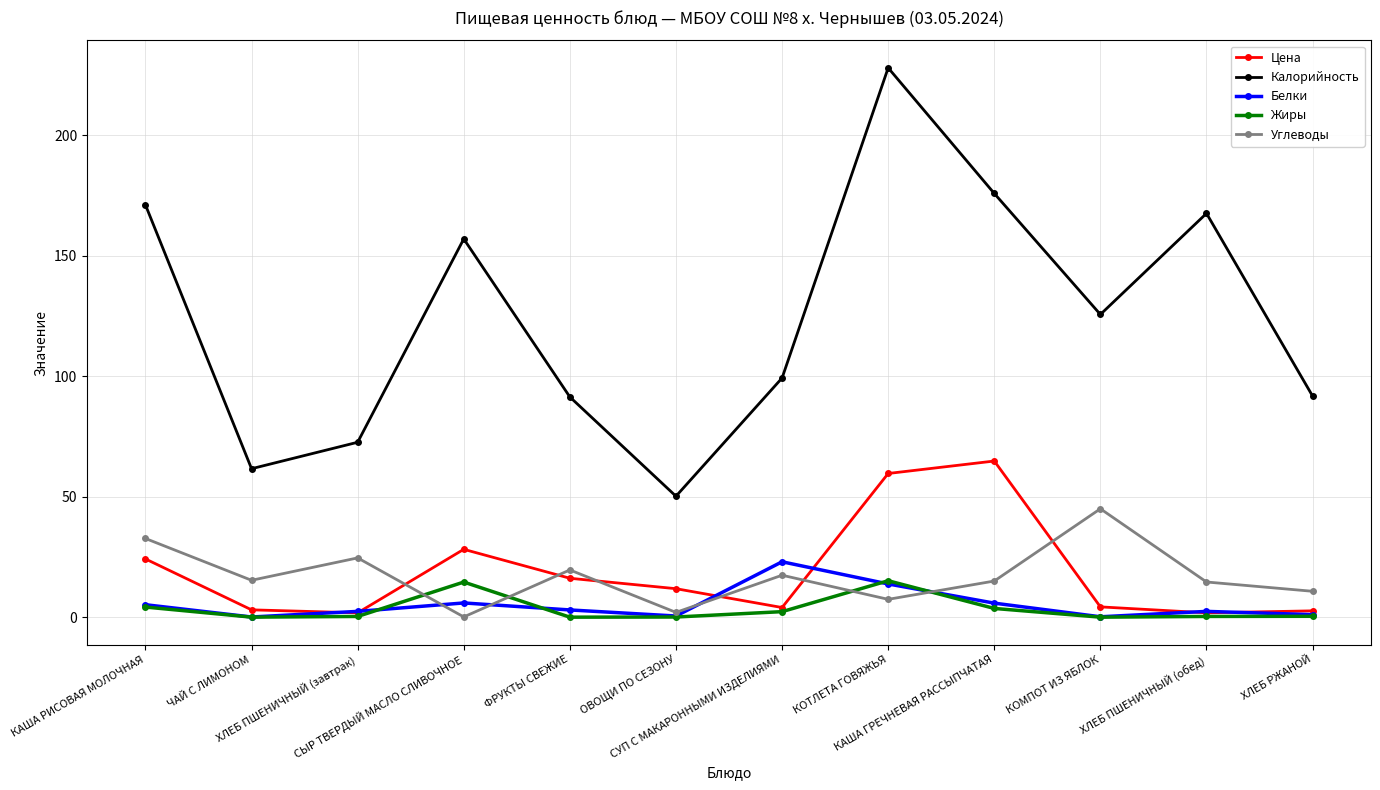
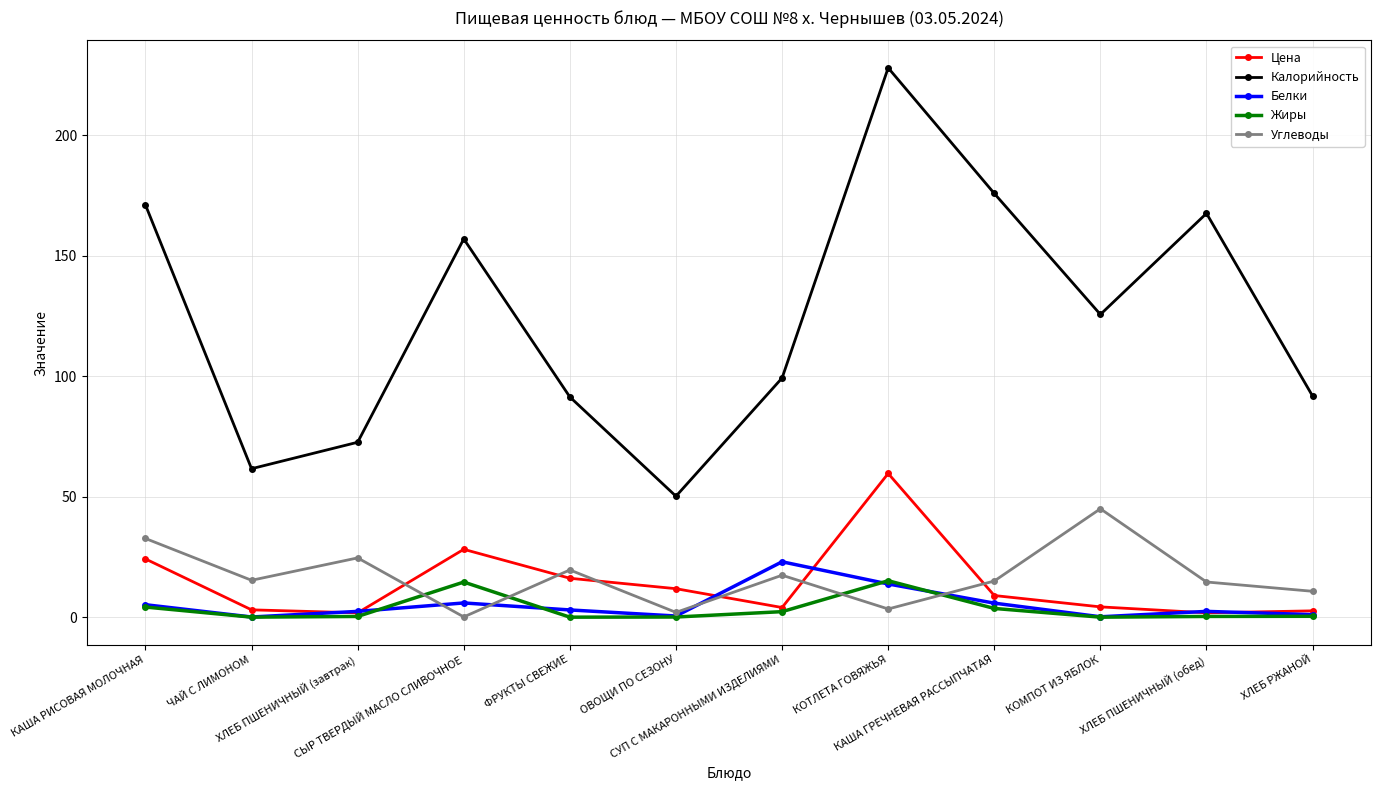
Углеводы, КОТЛЕТА ГОВЯЖЬЯ: 7 -> 3
Цена, КАША ГРЕЧНЕВАЯ РАССЫПЧАТАЯ: 65 -> 9
